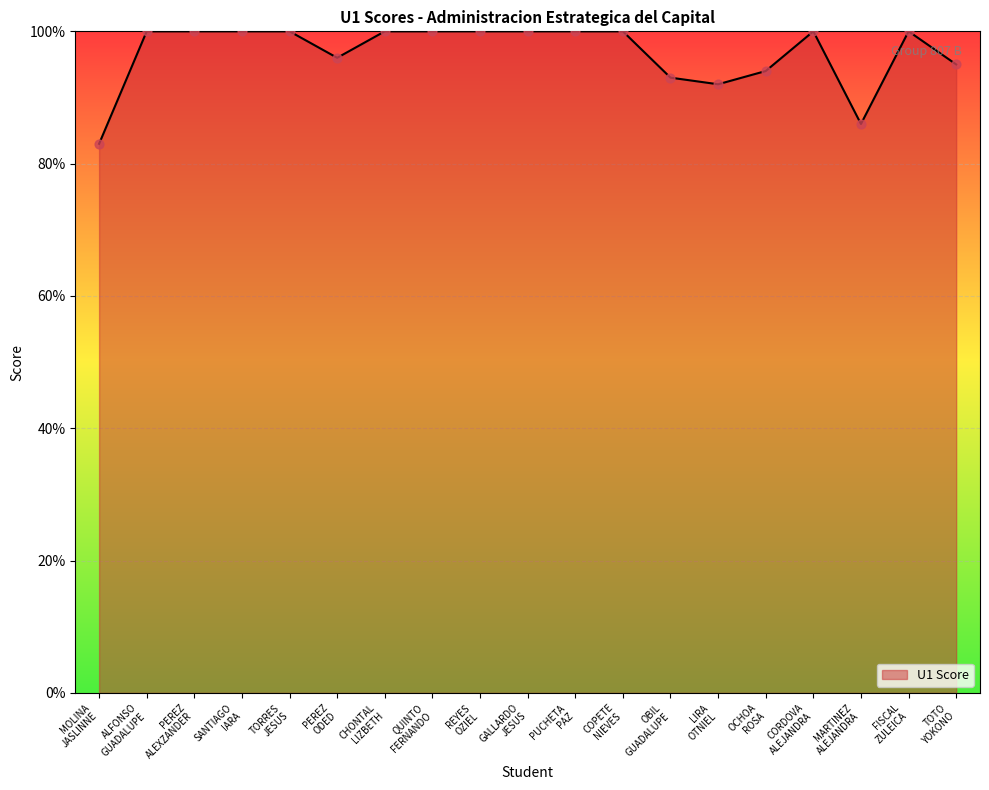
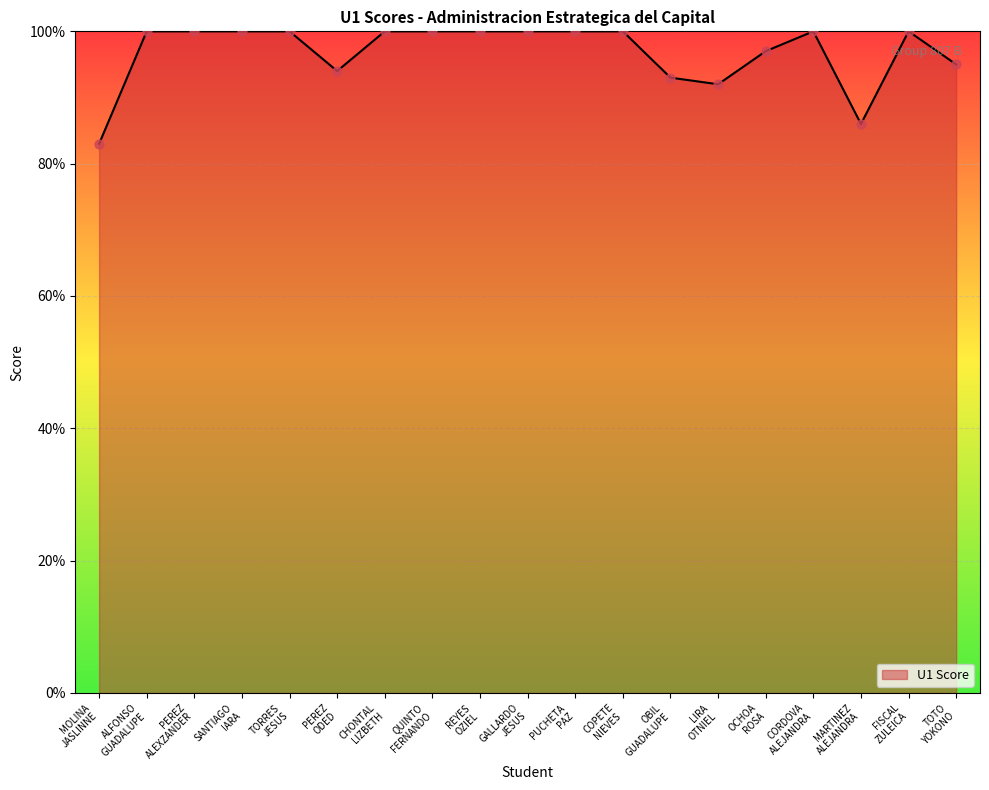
PEREZ ODED: 96% -> 94%
OCHOA ROSA: 94% -> 97%
